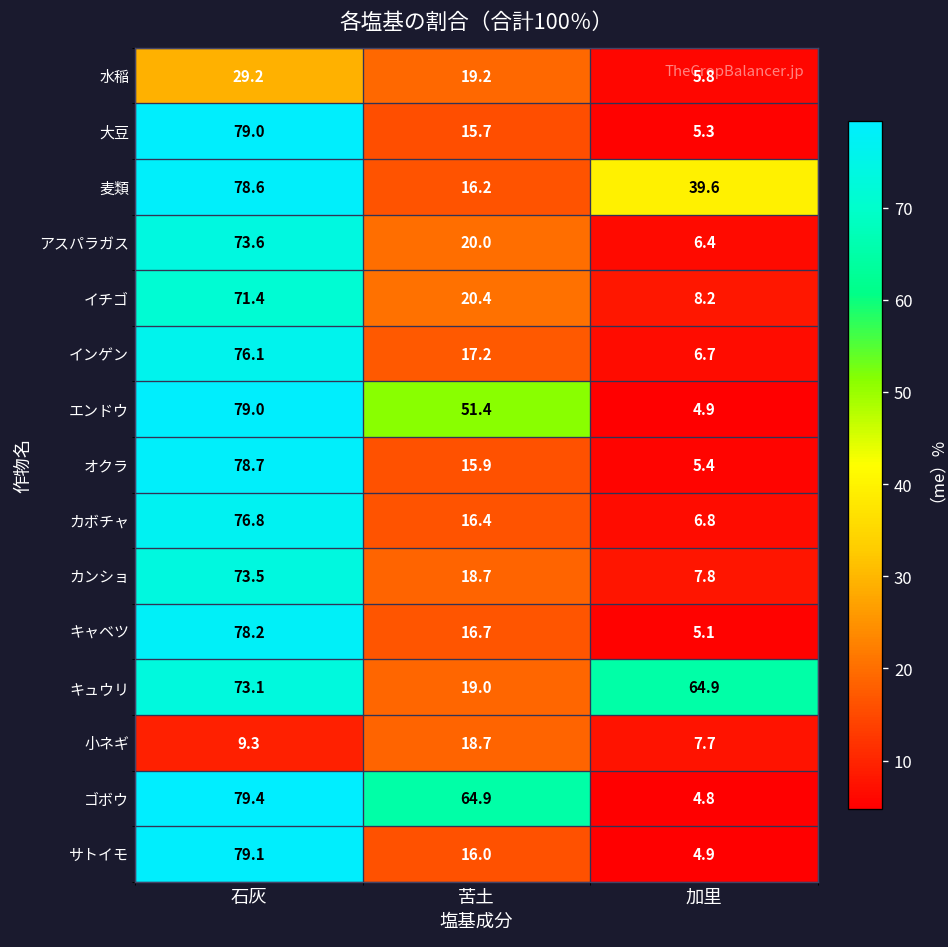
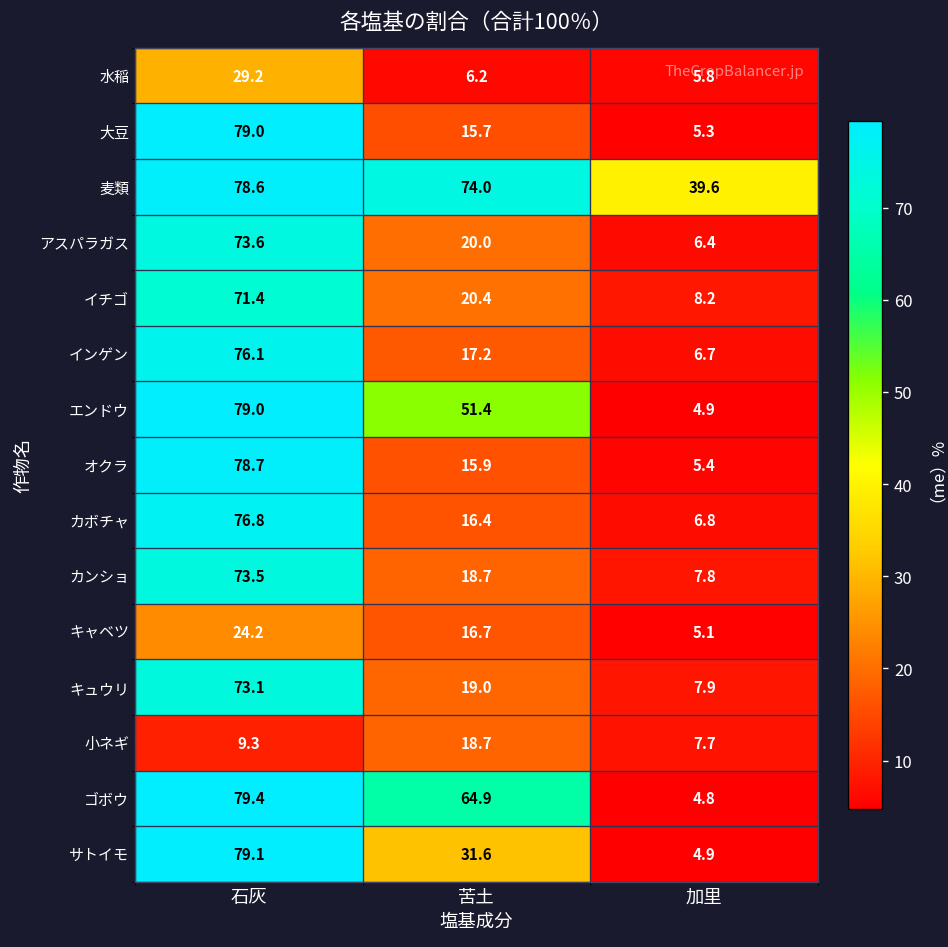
水稲, 苦土: 19.2 -> 6.2
麦類, 苦土: 16.2 -> 74.0
キャベツ, 石灰: 78.2 -> 24.2
キュウリ, 加里: 64.9 -> 7.9
サトイモ, 苦土: 16.0 -> 31.6
